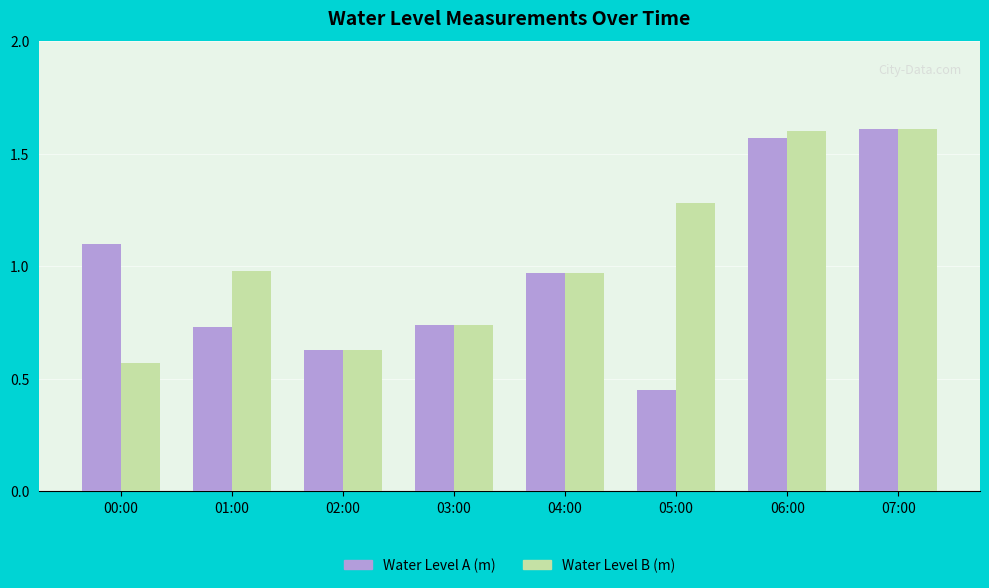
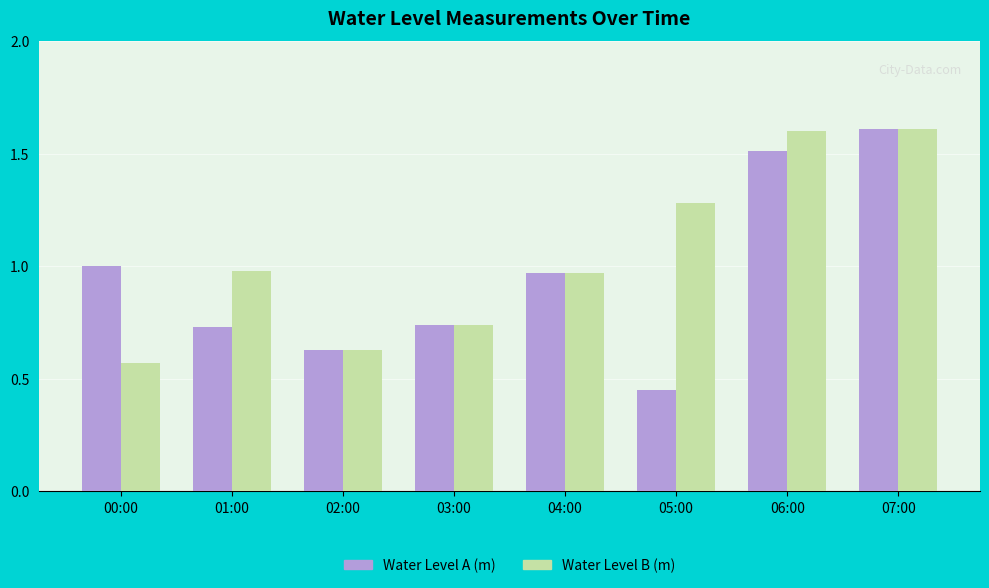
Water Level A (m), 00:00: 1.1 -> 1.0
Water Level A (m), 06:00: 1.57 -> 1.51
